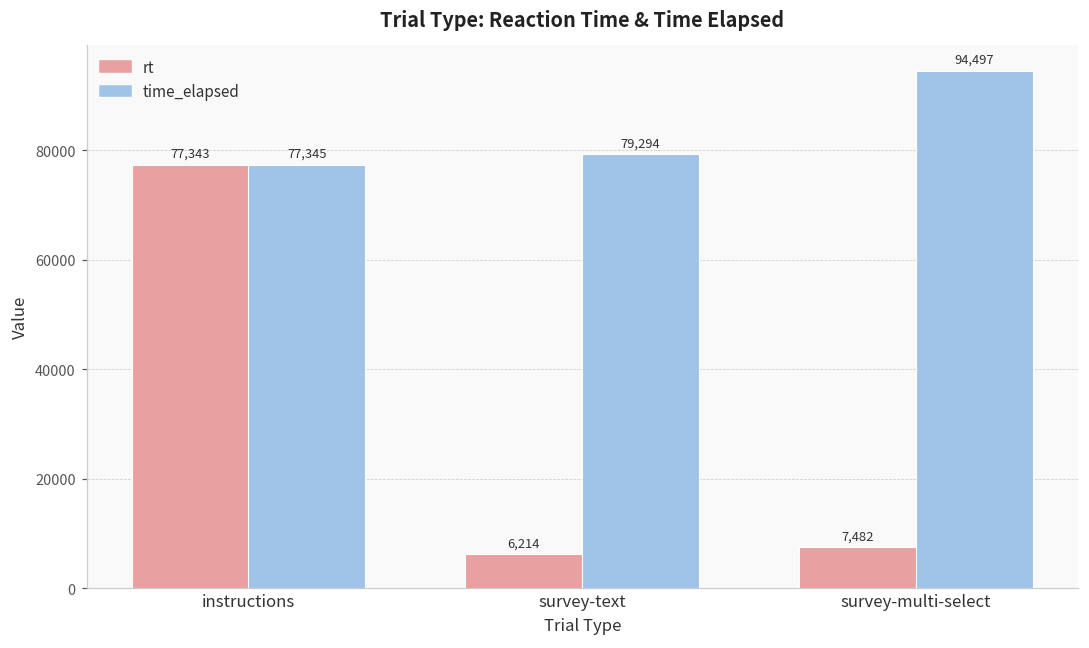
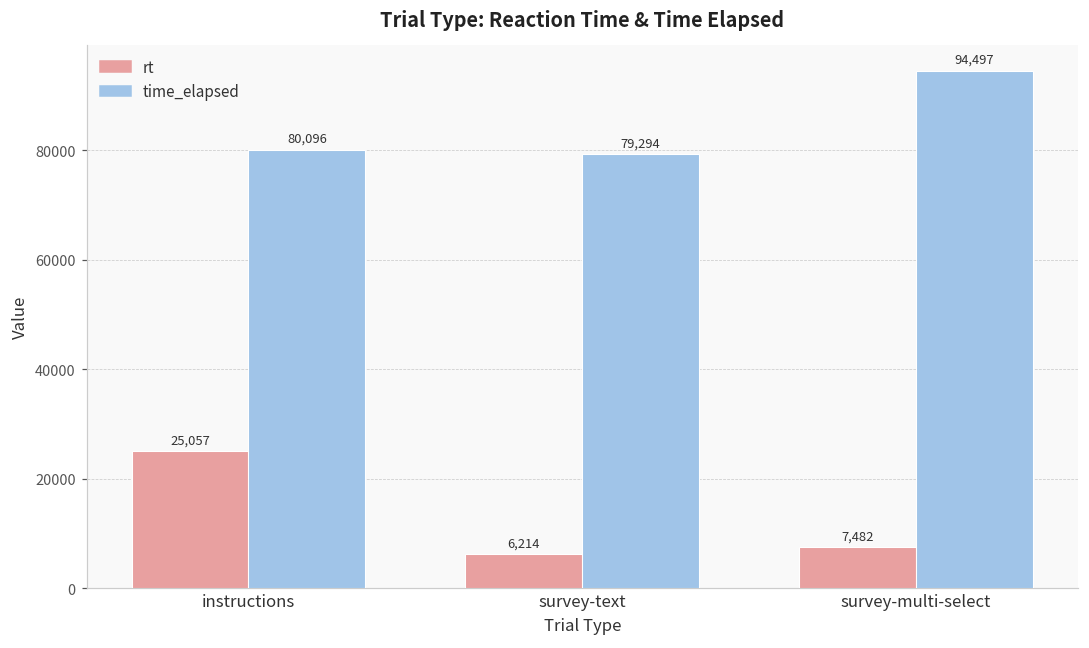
rt, instructions: 77,343 -> 25,057
time_elapsed, instructions: 77,345 -> 80,096
